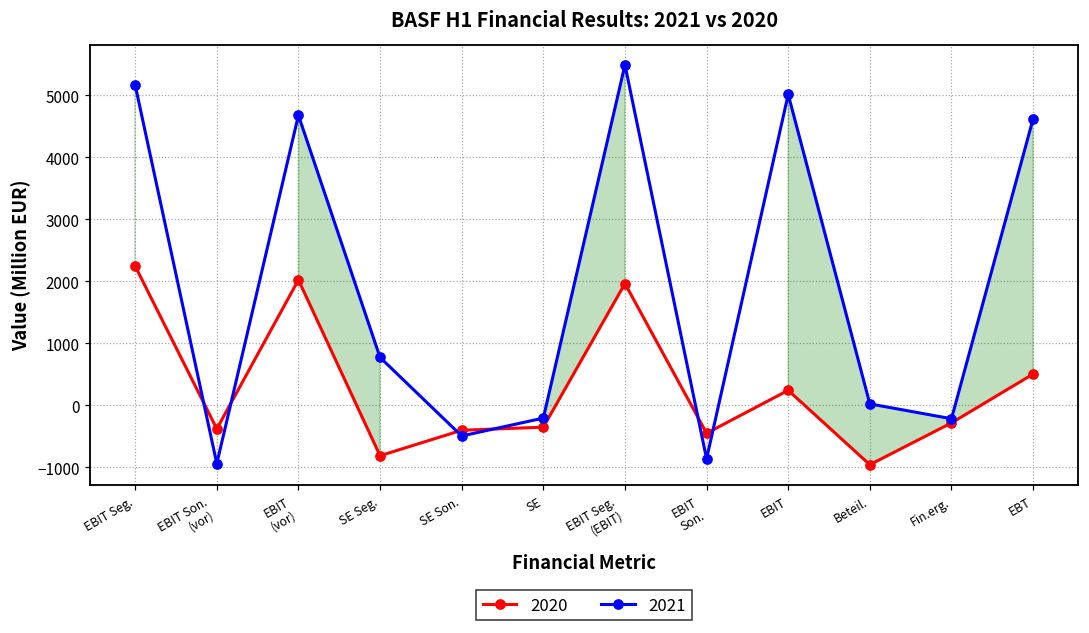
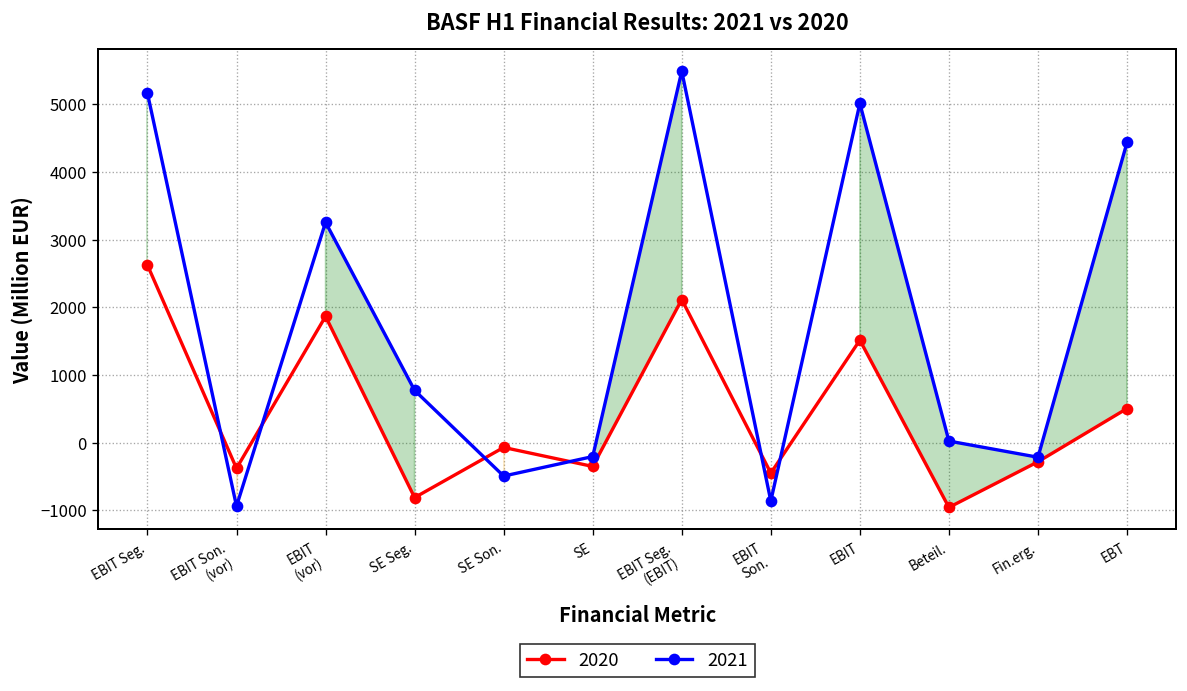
2020, EBIT Seg.: 2200 -> 2600
2020, EBIT (vor): 2000 -> 1900
2021, EBIT (vor): 4700 -> 3300
2020, SE Son.: -400 -> -100
2020, EBIT Seg. (EBIT): 2000 -> 2100
2020, EBIT: 200 -> 1500
2021, EBT: 4600 -> 4400
